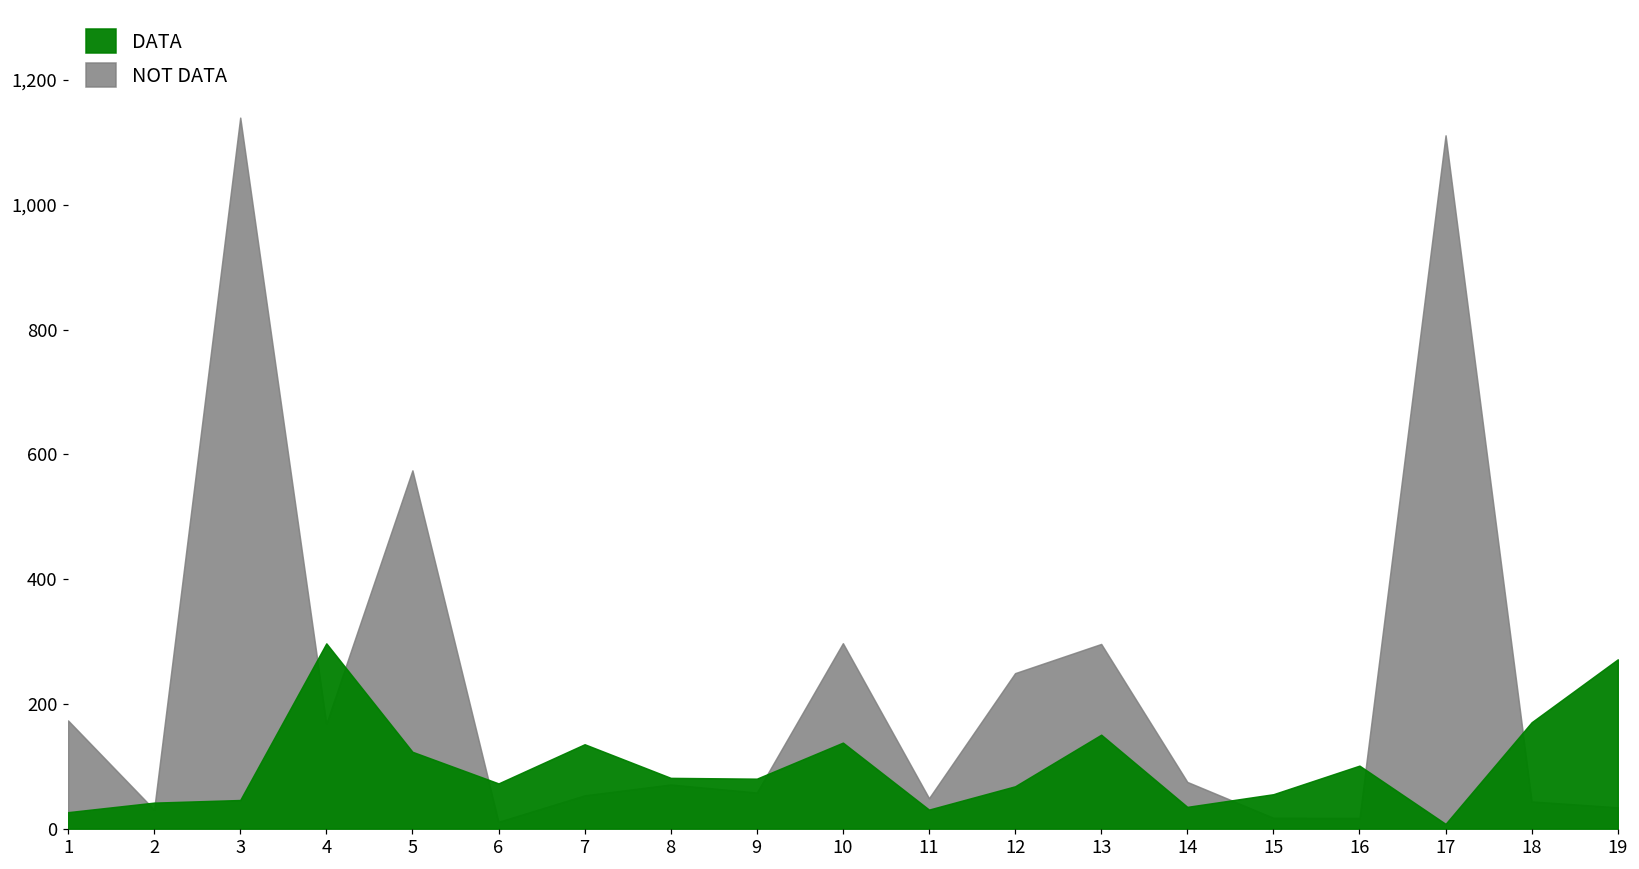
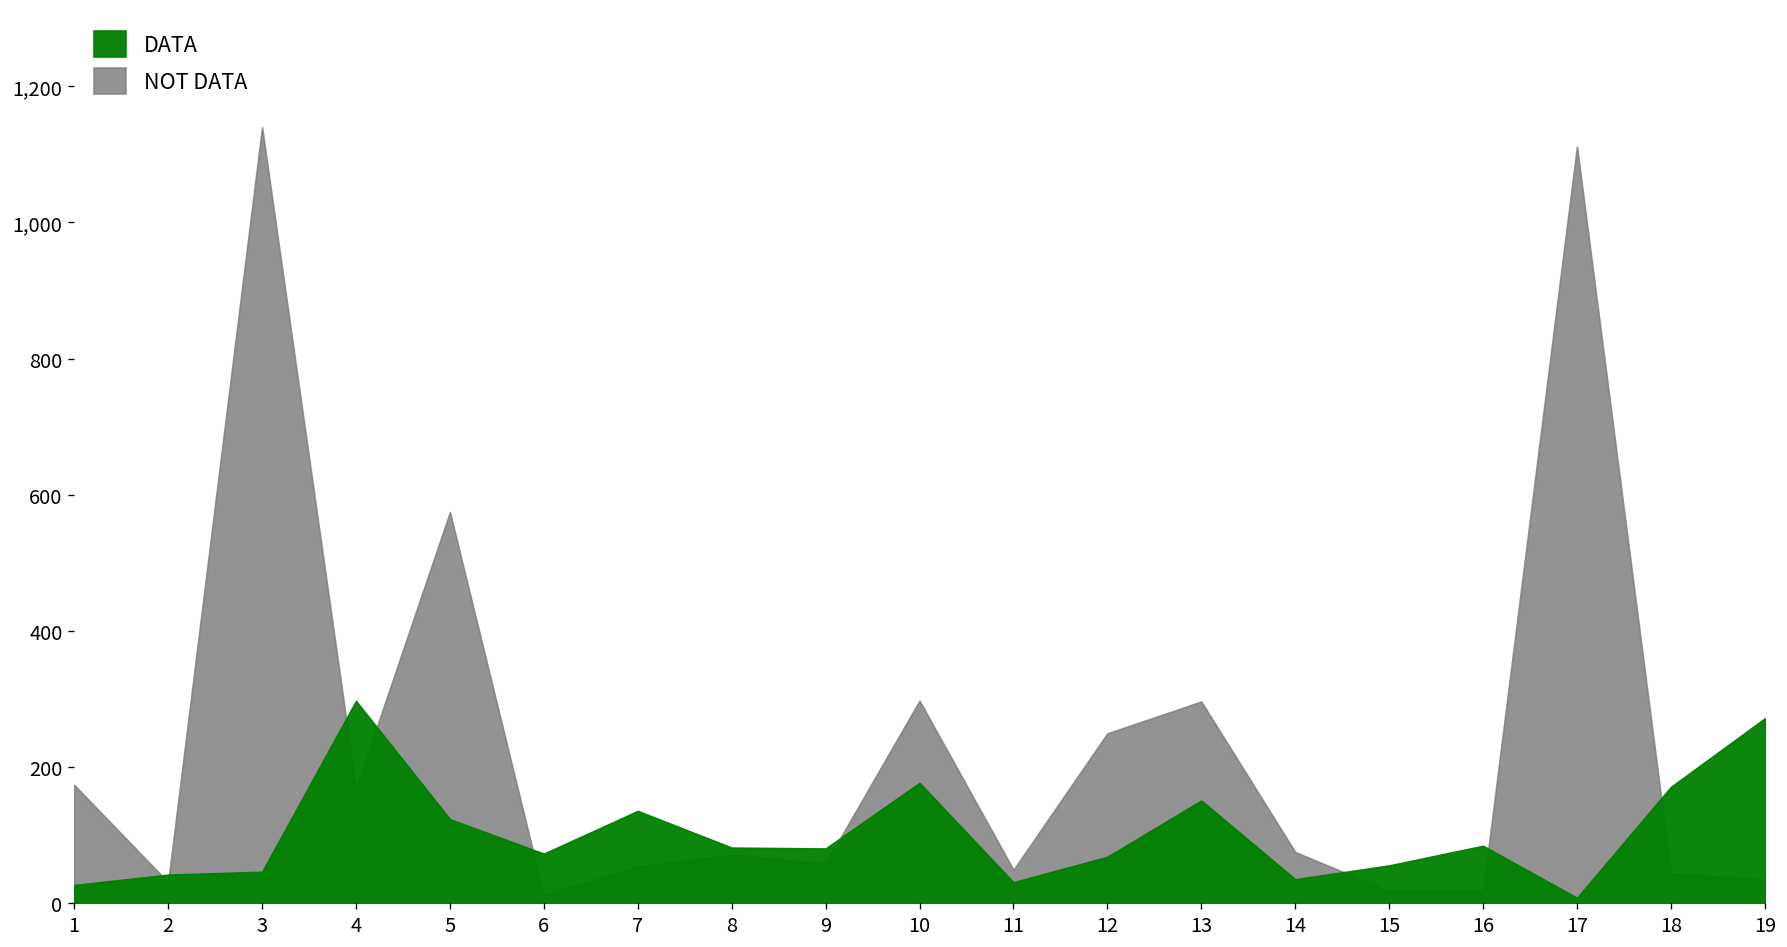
DATA, 10: 140 -> 180
DATA, 16: 100 -> 80
